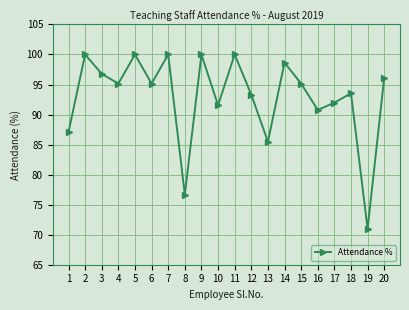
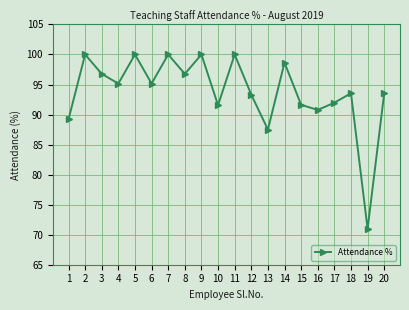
1: 87 -> 89
8: 77 -> 97
13: 85 -> 88
15: 95 -> 92
20: 96 -> 94
